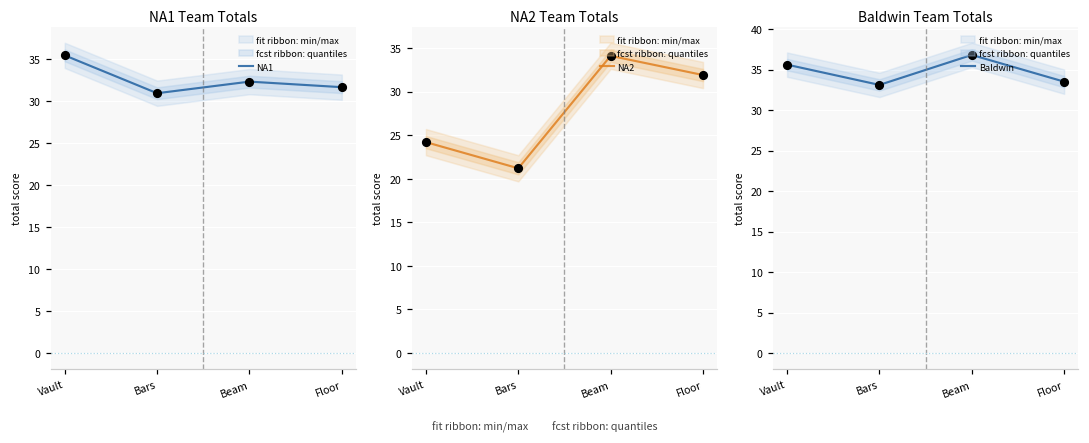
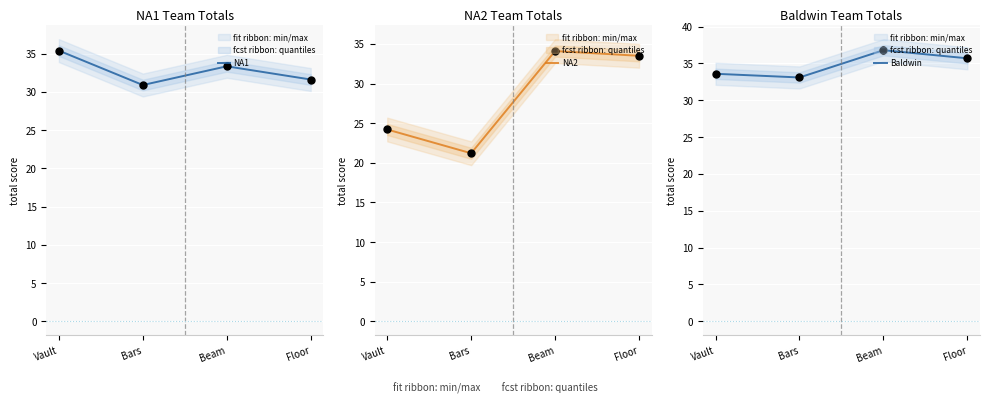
NA1 Team Totals, NA1, Beam: 32 -> 33
NA2 Team Totals, NA2, Floor: 32 -> 34
Baldwin Team Totals, Baldwin, Vault: 36 -> 34
Baldwin Team Totals, Baldwin, Floor: 34 -> 36
